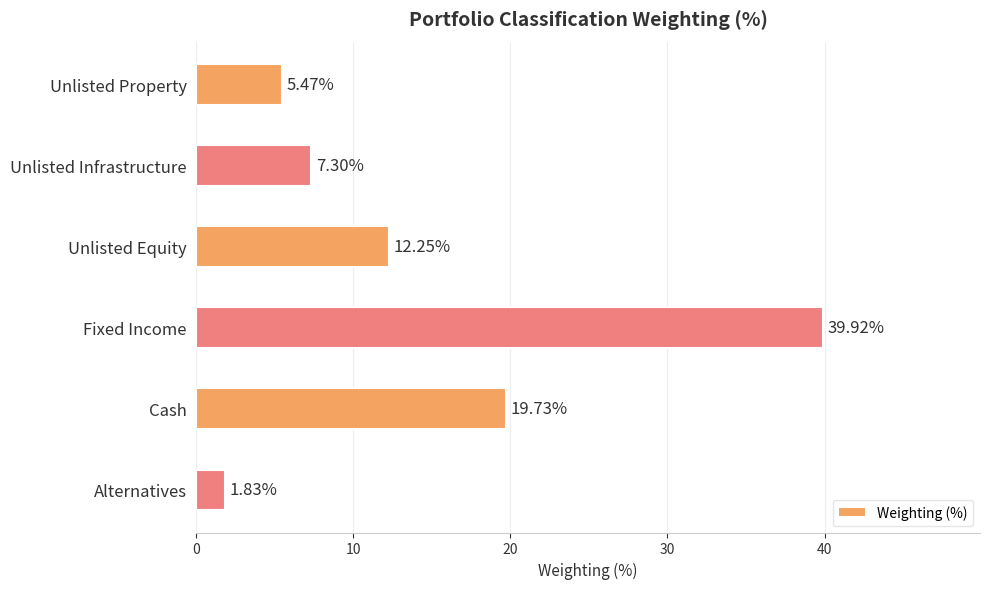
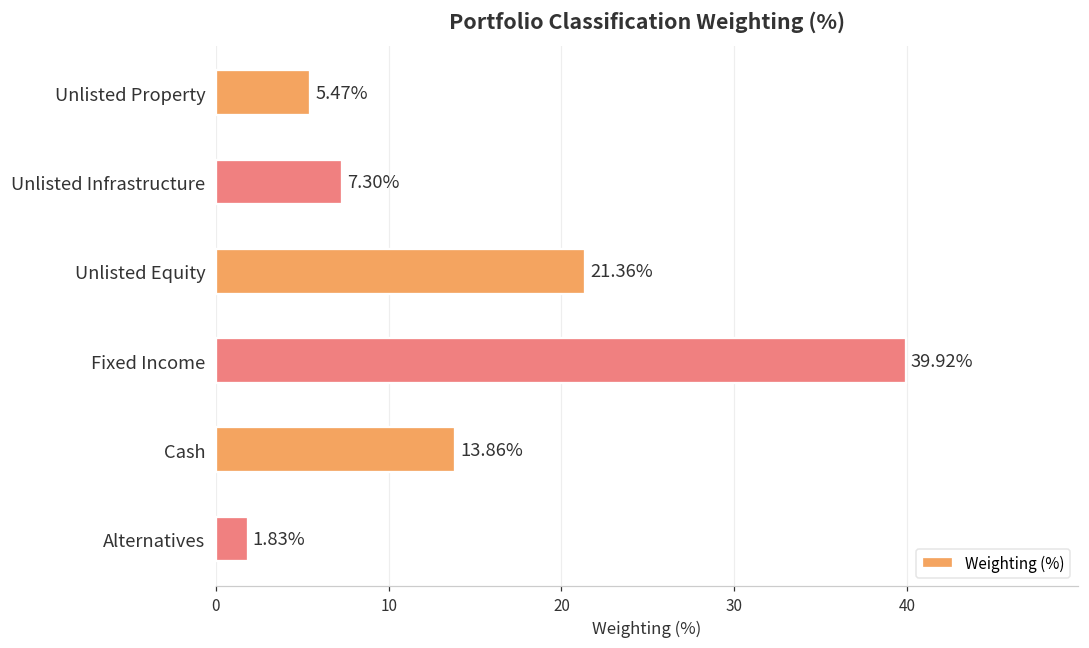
Unlisted Equity: 12.25% -> 21.36%
Cash: 19.73% -> 13.86%
